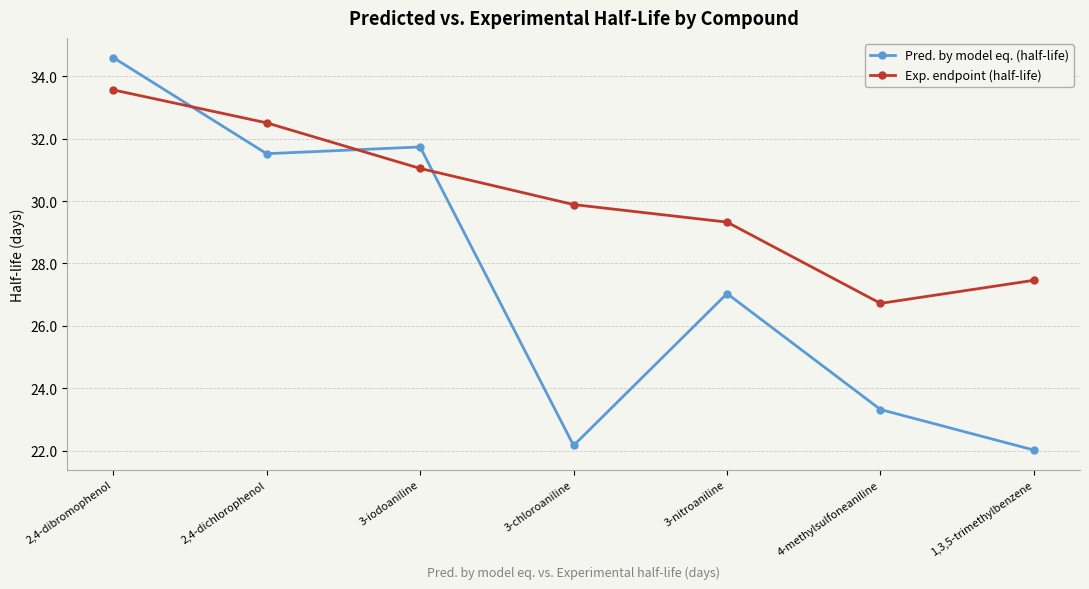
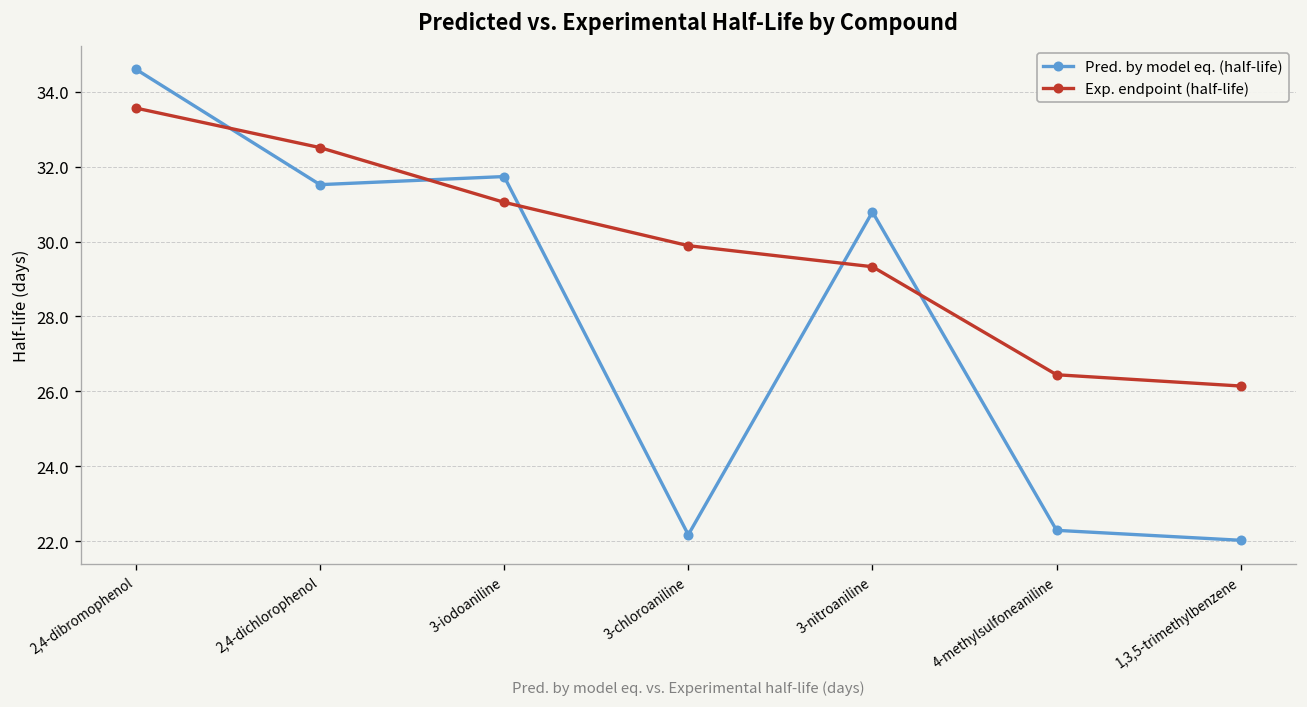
Pred. by model eq. (half-life), 3-nitroaniline: 27.0 -> 30.8
Pred. by model eq. (half-life), 4-methylsulfoneaniline: 23.3 -> 22.3
Exp. endpoint (half-life), 4-methylsulfoneaniline: 26.7 -> 26.4
Exp. endpoint (half-life), 1,3,5-trimethylbenzene: 27.5 -> 26.1
